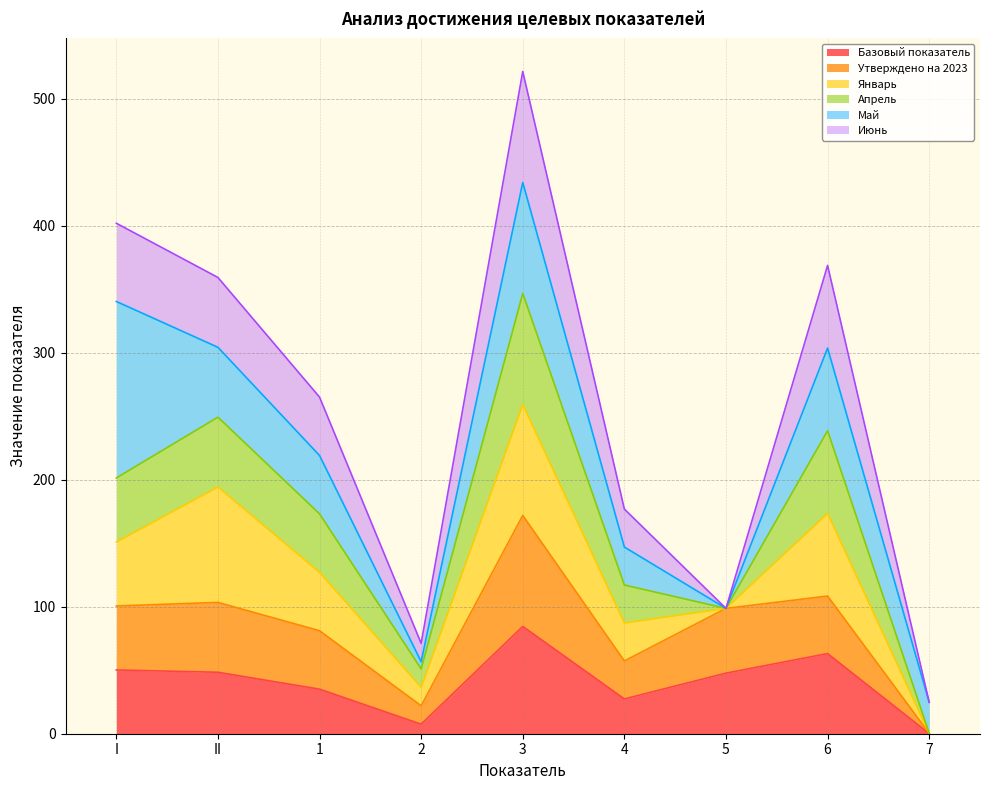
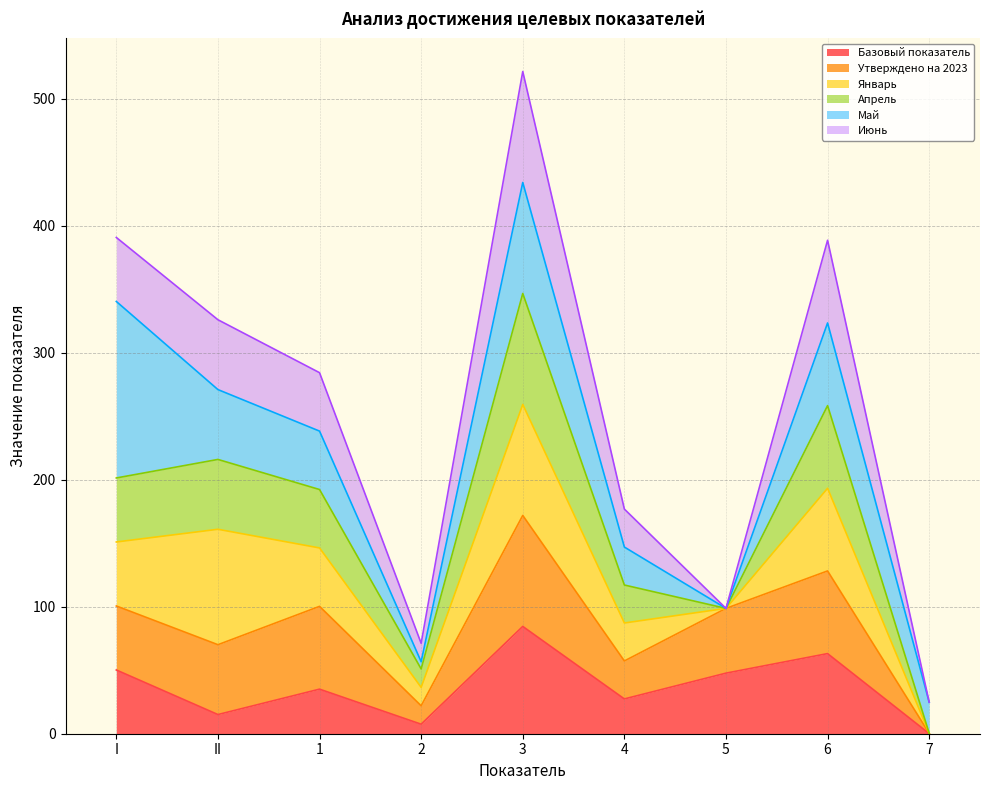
Июнь, I: 62 -> 50
Базовый показатель, II: 48 -> 15
Утверждено на 2023, 1: 46 -> 65
Утверждено на 2023, 6: 45 -> 65
